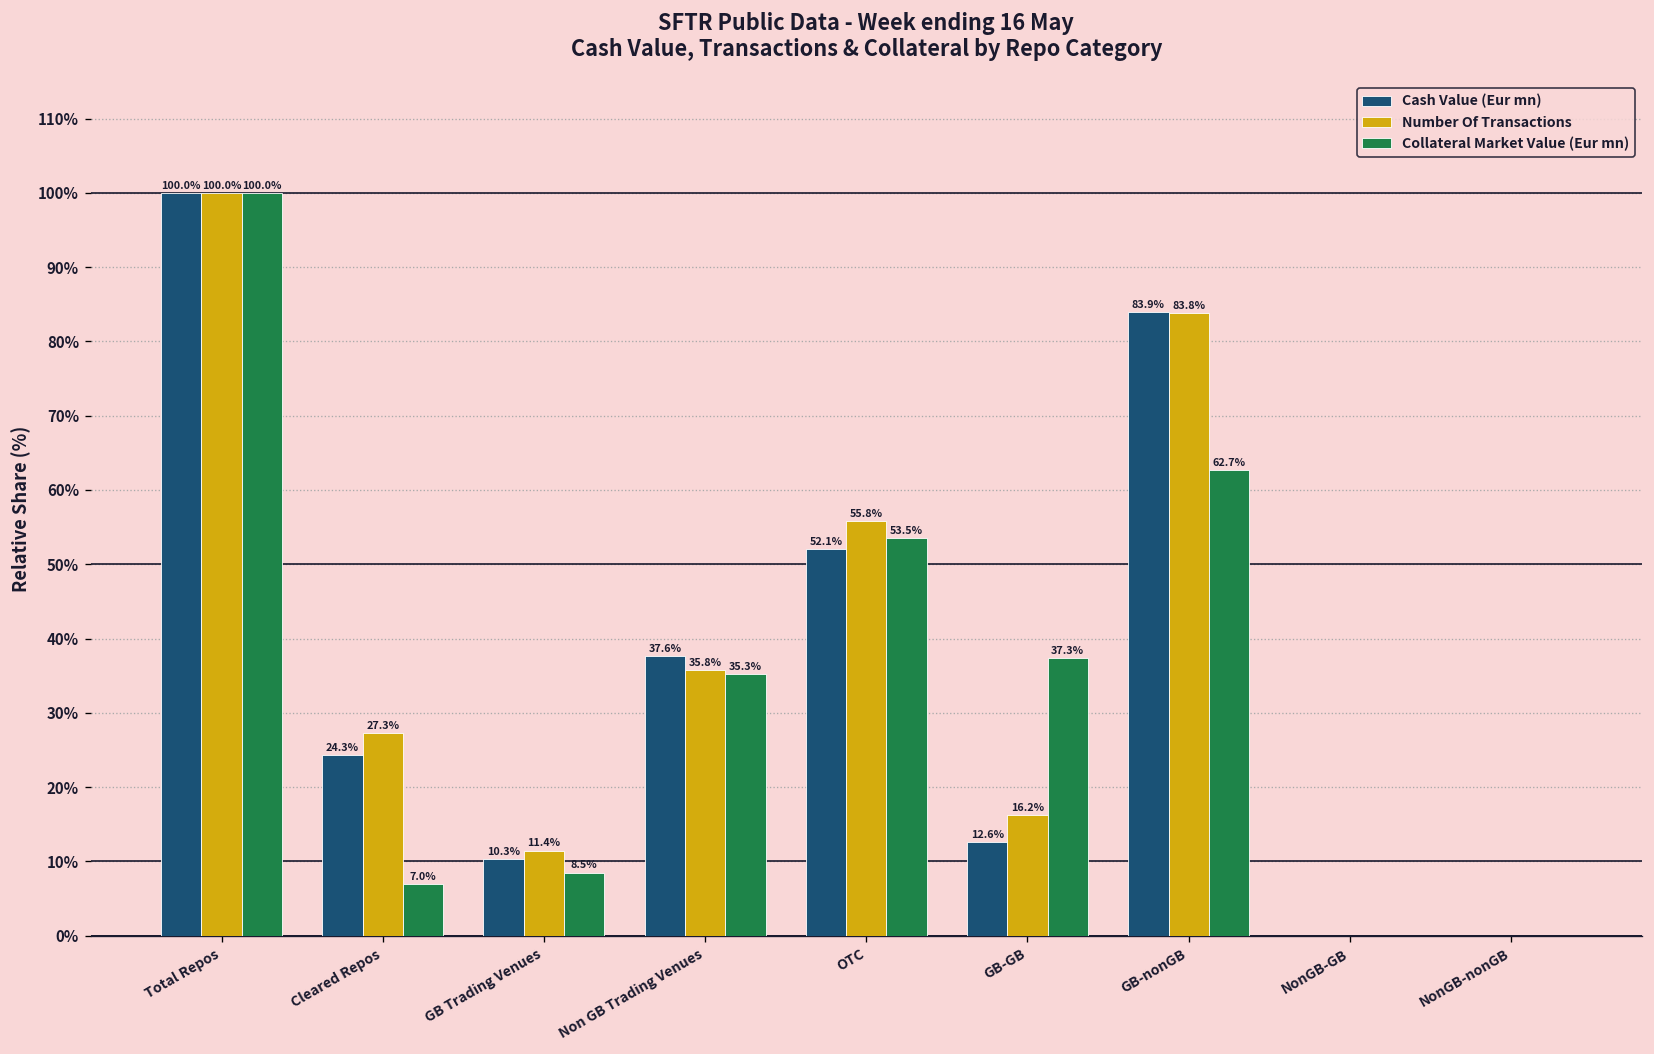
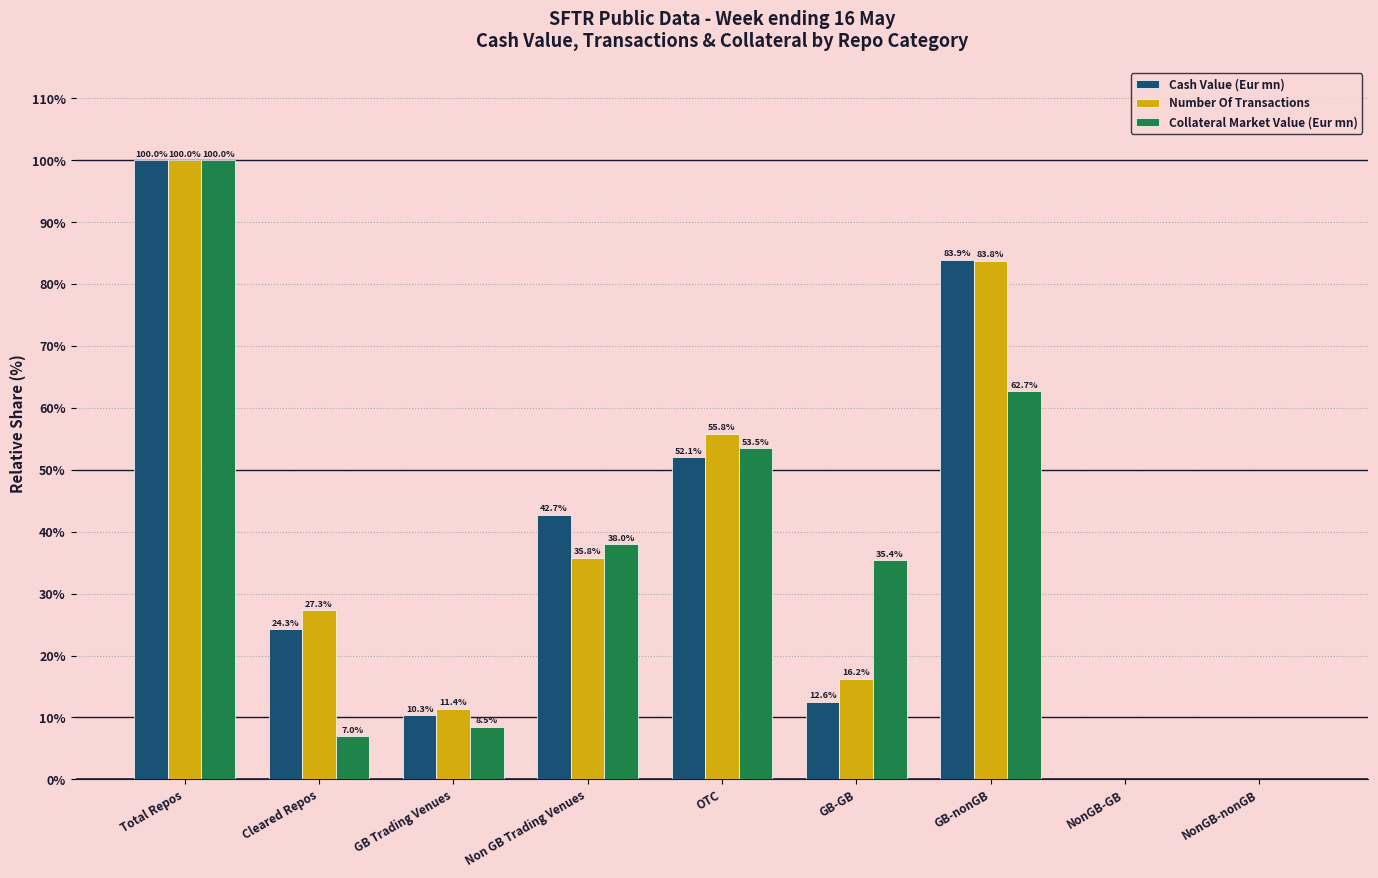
Cash Value (Eur mn), Non GB Trading Venues: 37.6% -> 42.7%
Collateral Market Value (Eur mn), Non GB Trading Venues: 35.3% -> 38.0%
Collateral Market Value (Eur mn), GB-GB: 37.3% -> 35.4%
